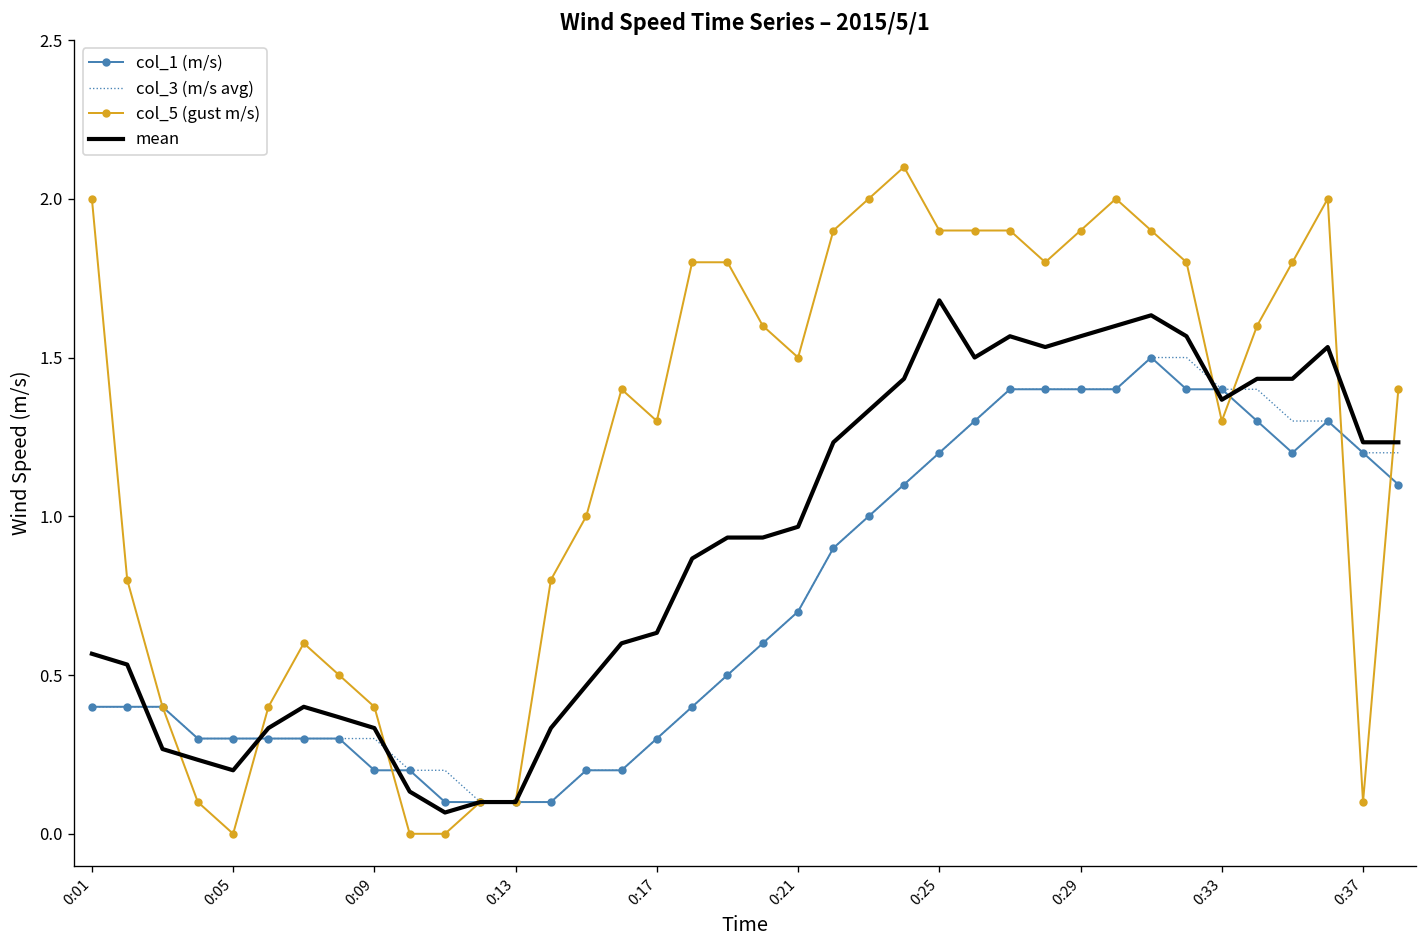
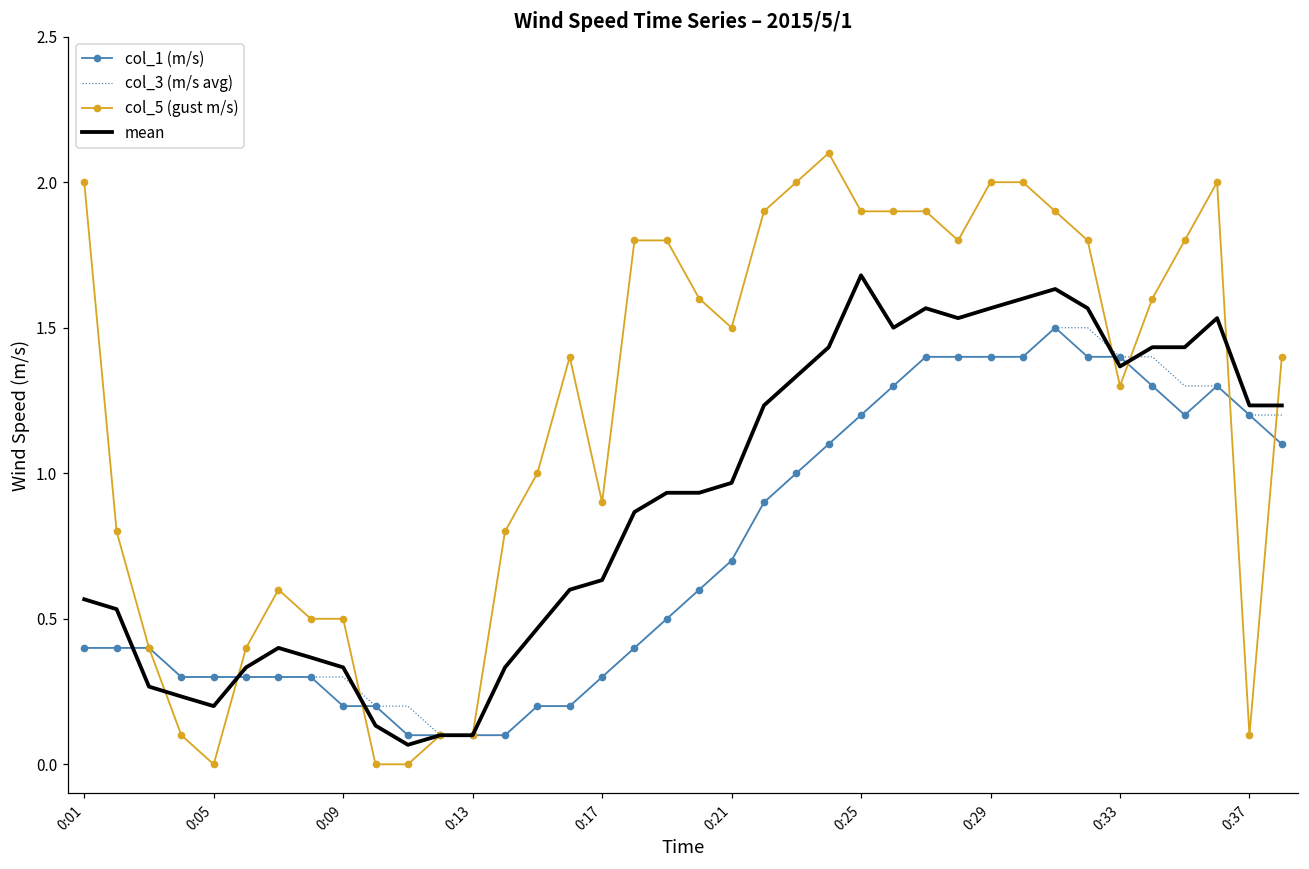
col_5 (gust m/s), 0:09: 0.4 -> 0.5
col_5 (gust m/s), 0:17: 1.3 -> 0.9
col_5 (gust m/s), 0:29: 1.9 -> 2.0
